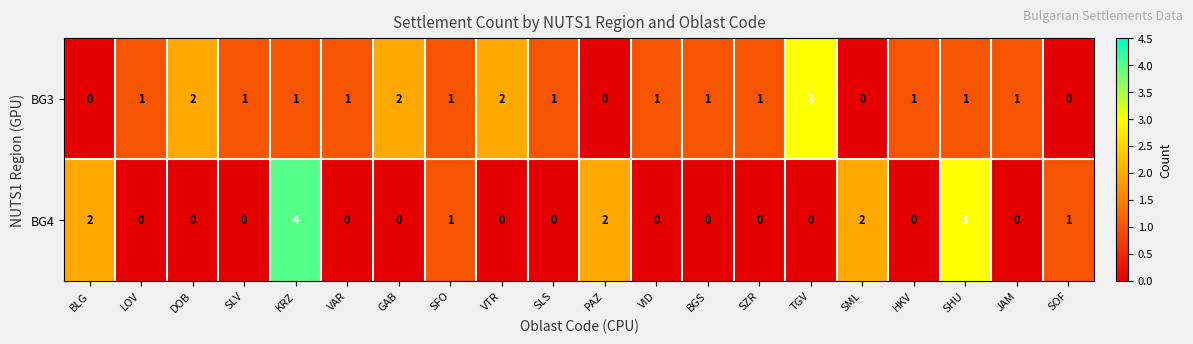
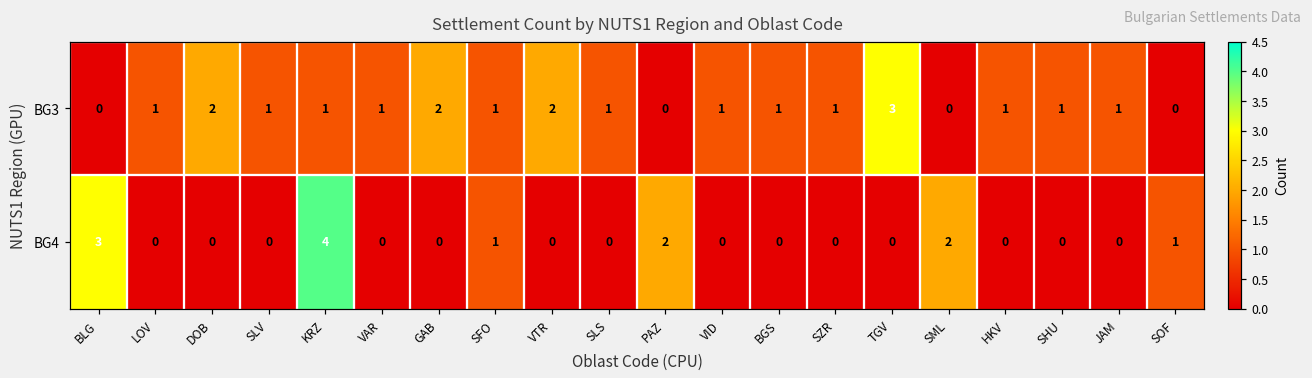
BG4, BLG: 2 -> 3
BG4, SHU: 3 -> 0
